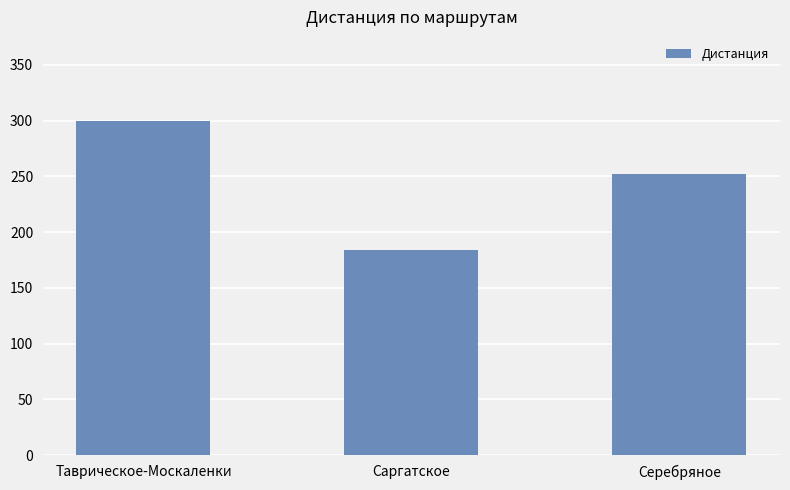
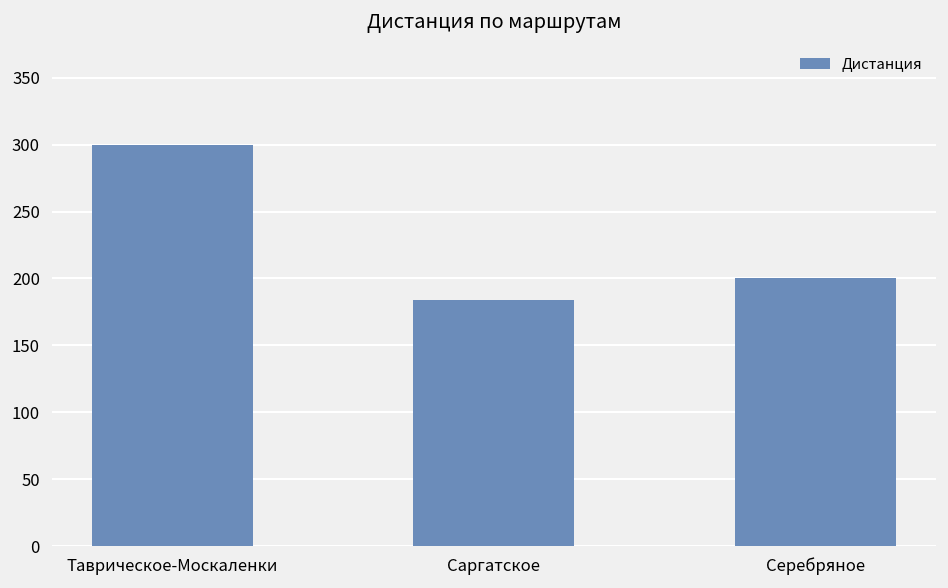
Серебряное: 252 -> 200
